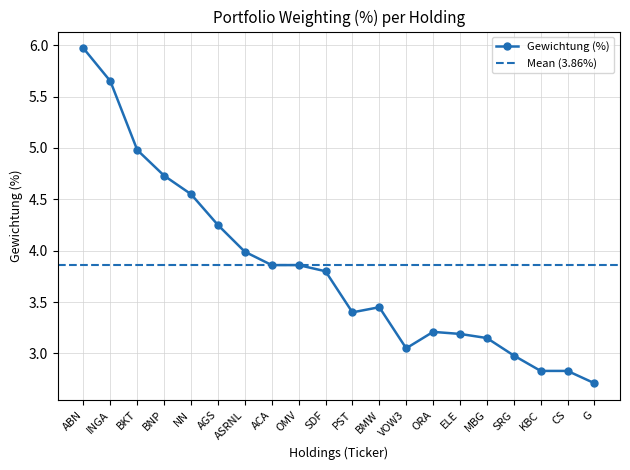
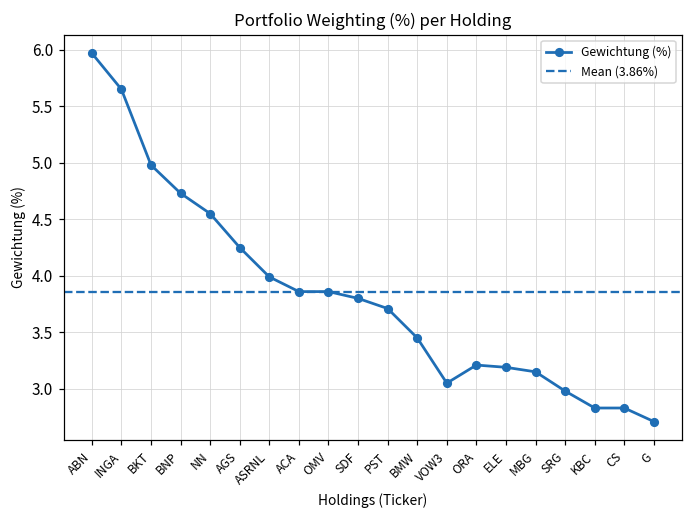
PST: 3.40 -> 3.71
